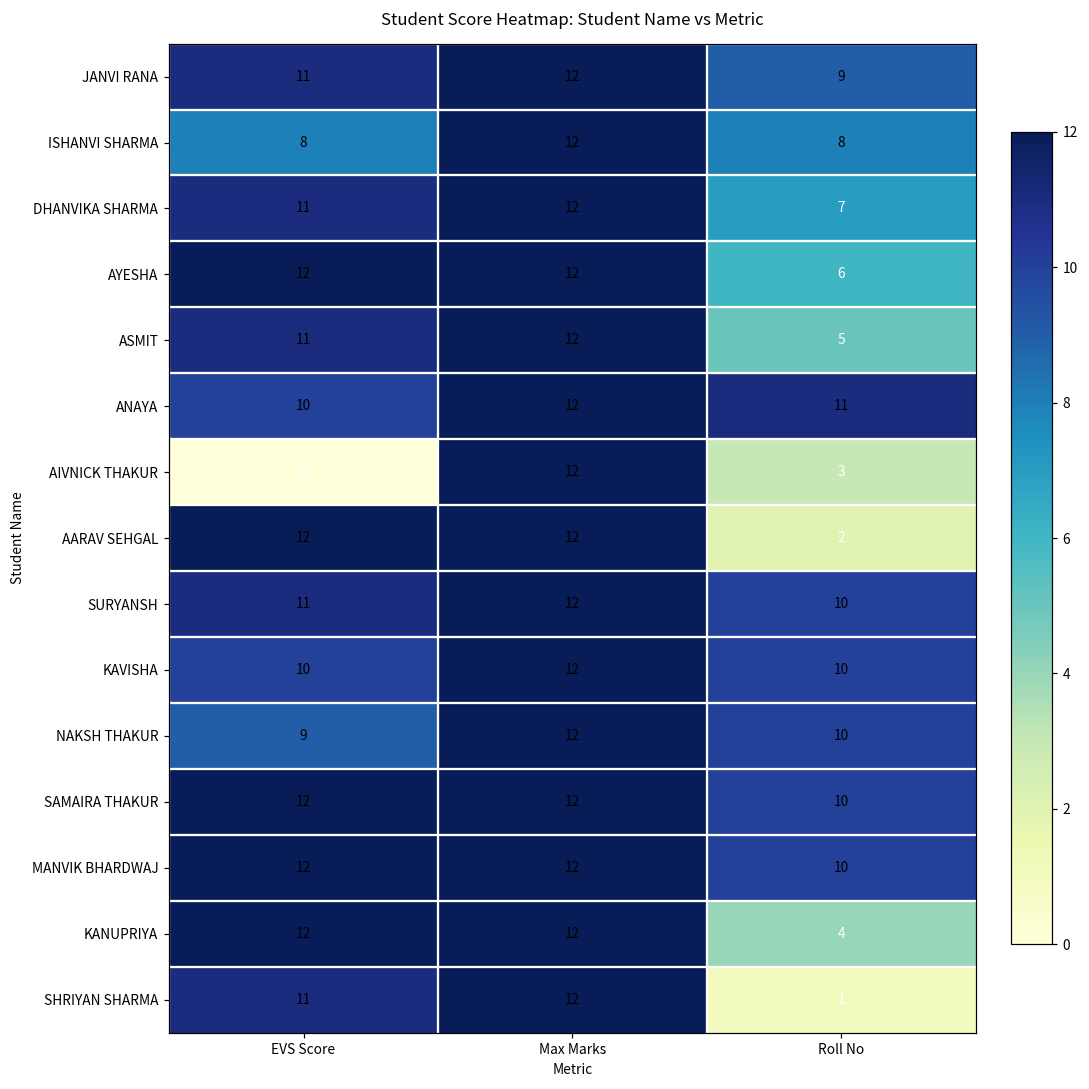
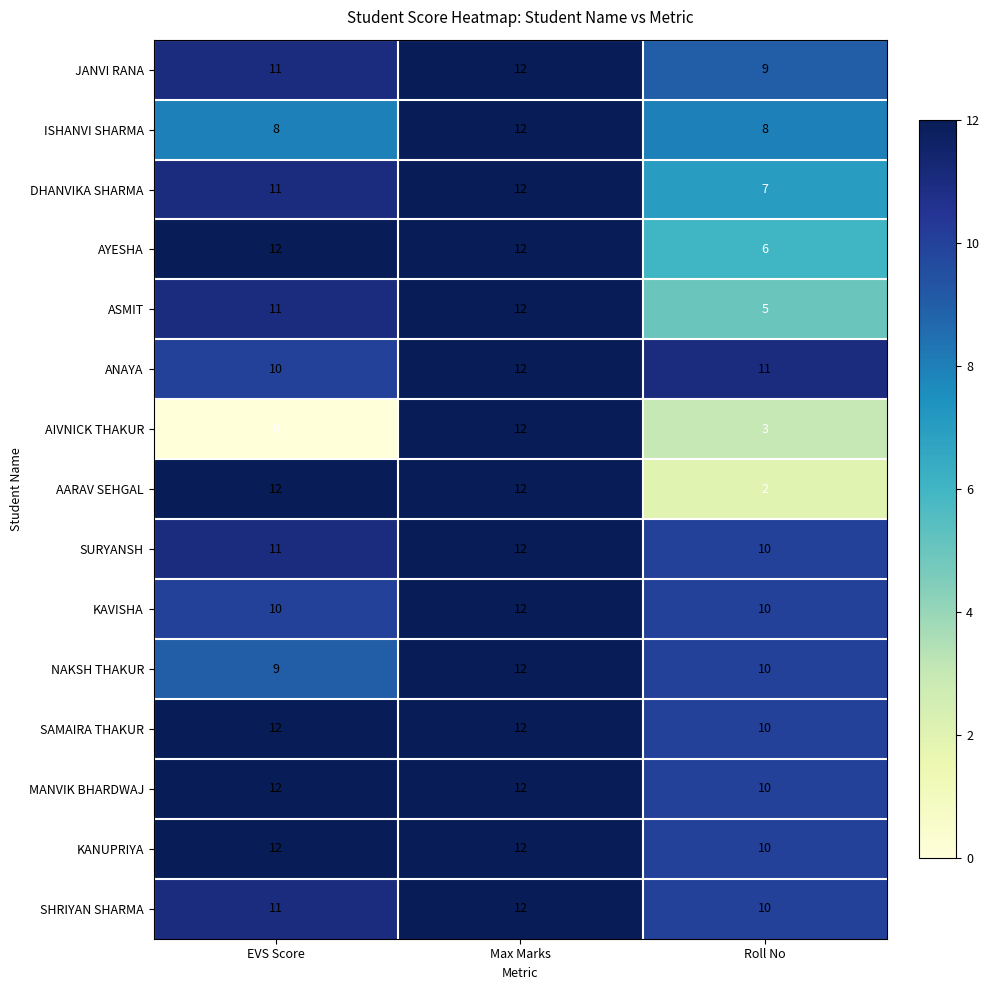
KANUPRIYA, Roll No: 4 -> 10
SHRIYAN SHARMA, Roll No: 1 -> 10
